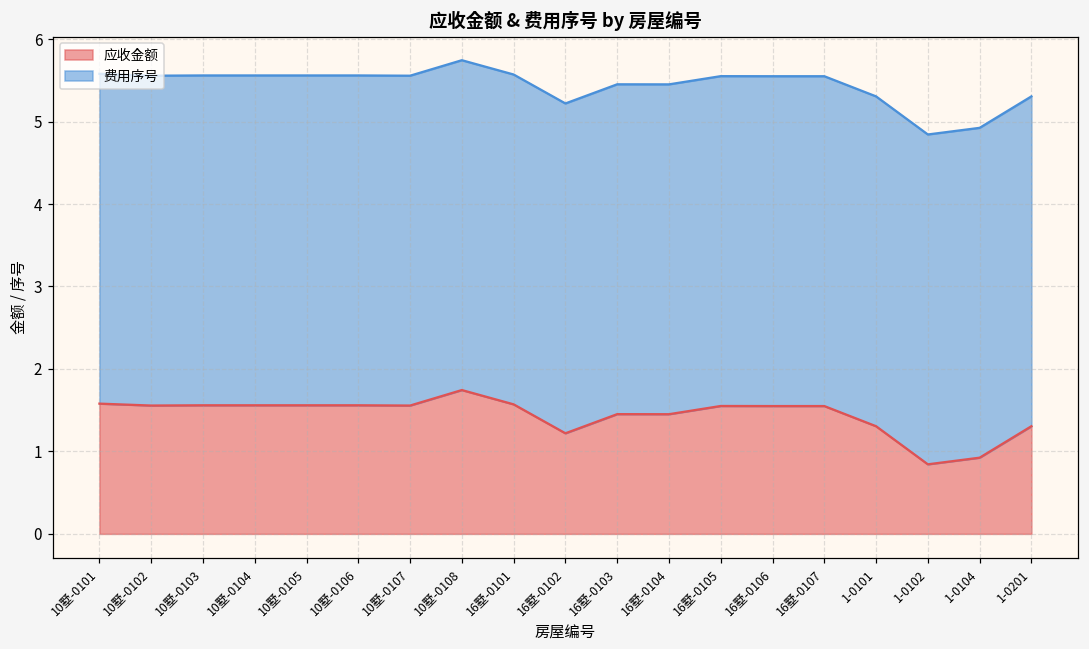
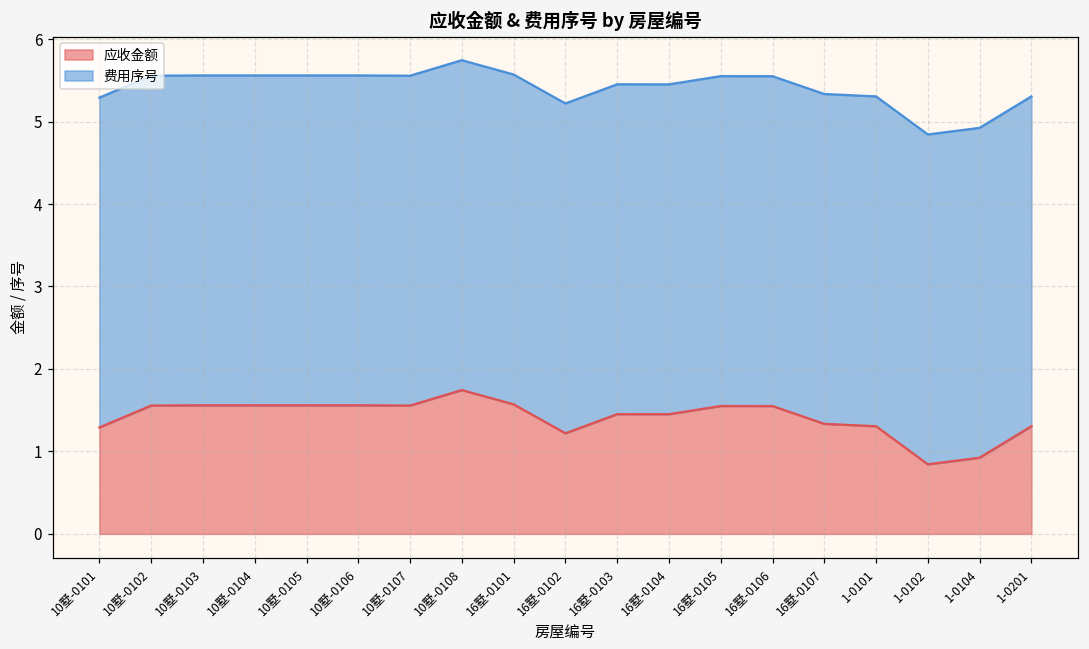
应收金额, 10墅-0101: 1.6 -> 1.3
应收金额, 16墅-0107: 1.5 -> 1.3
